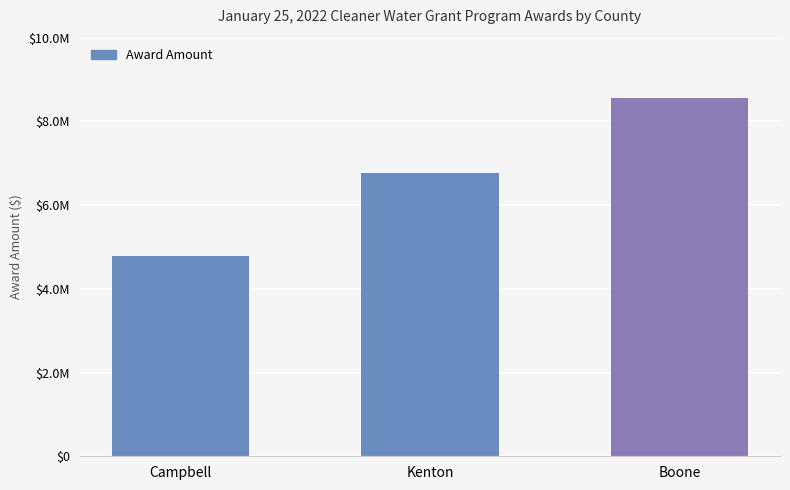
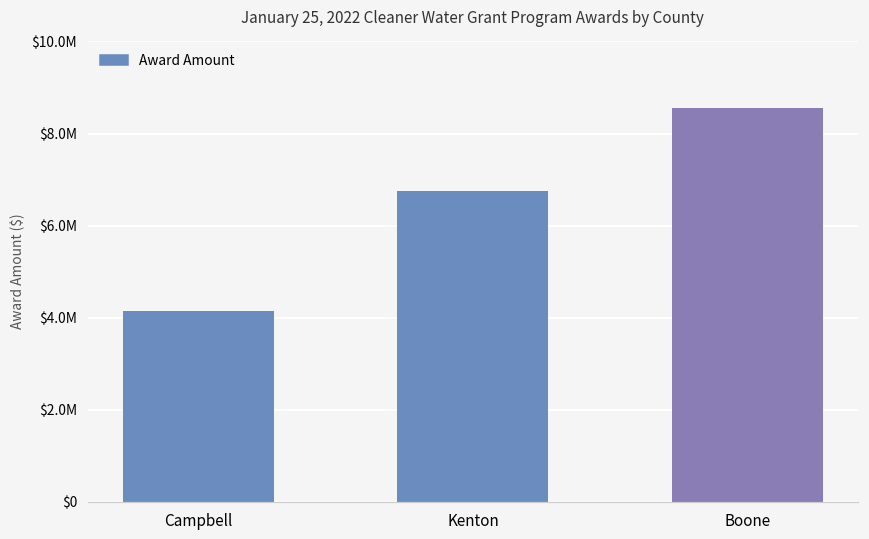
Campbell: $4800000 -> $4200000
